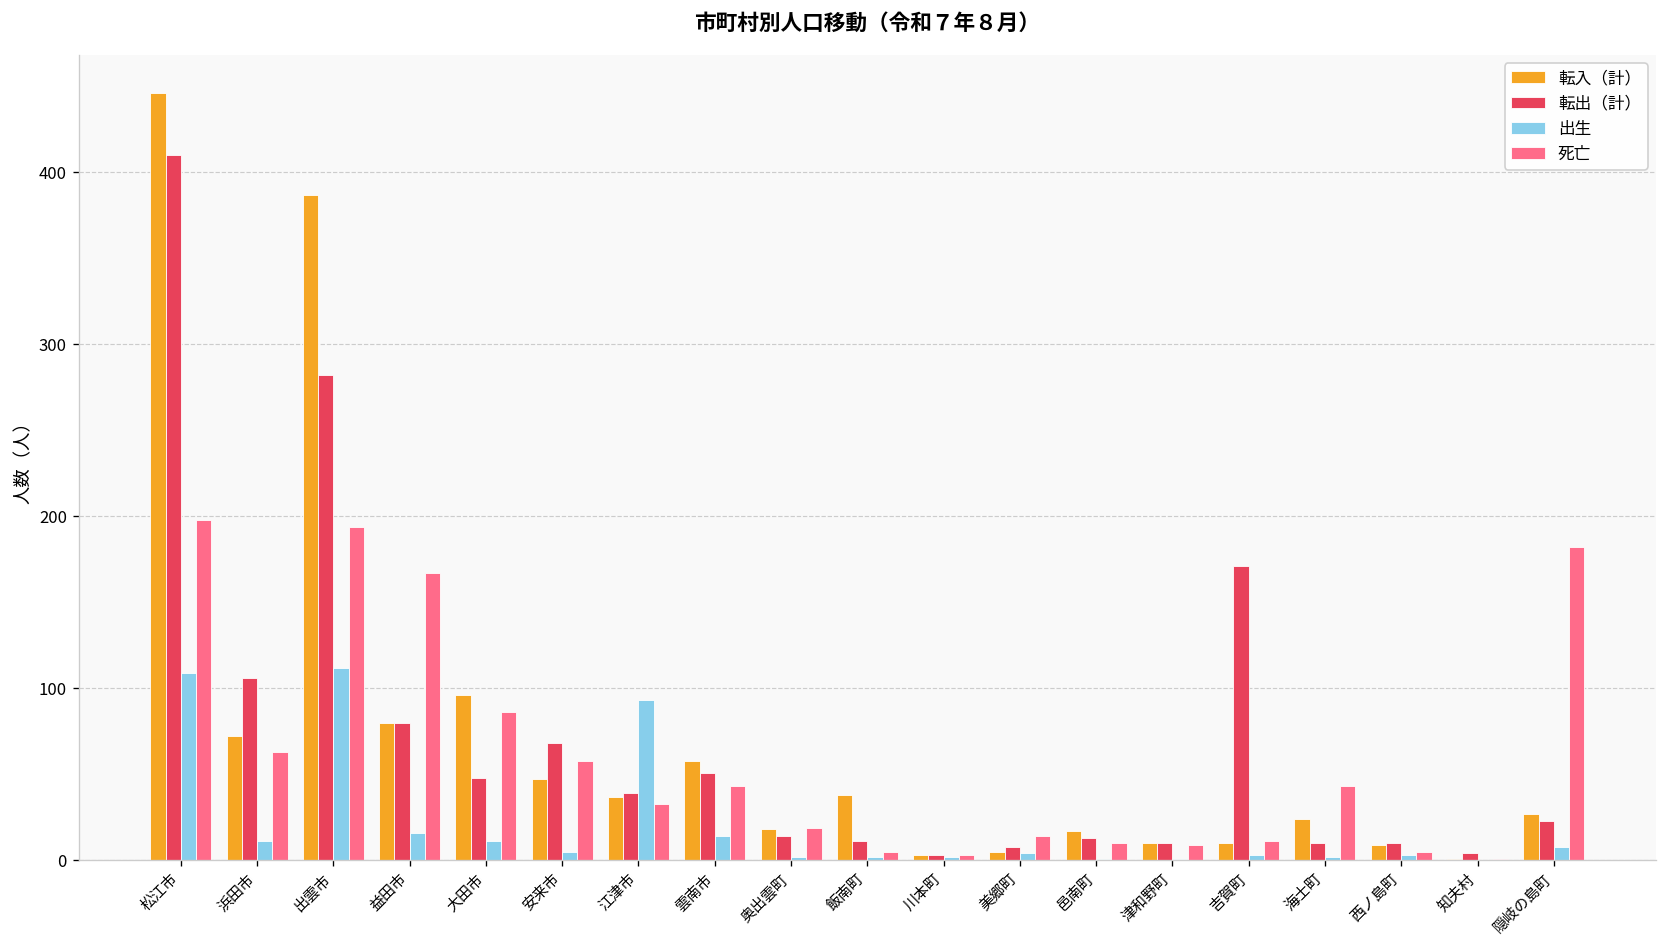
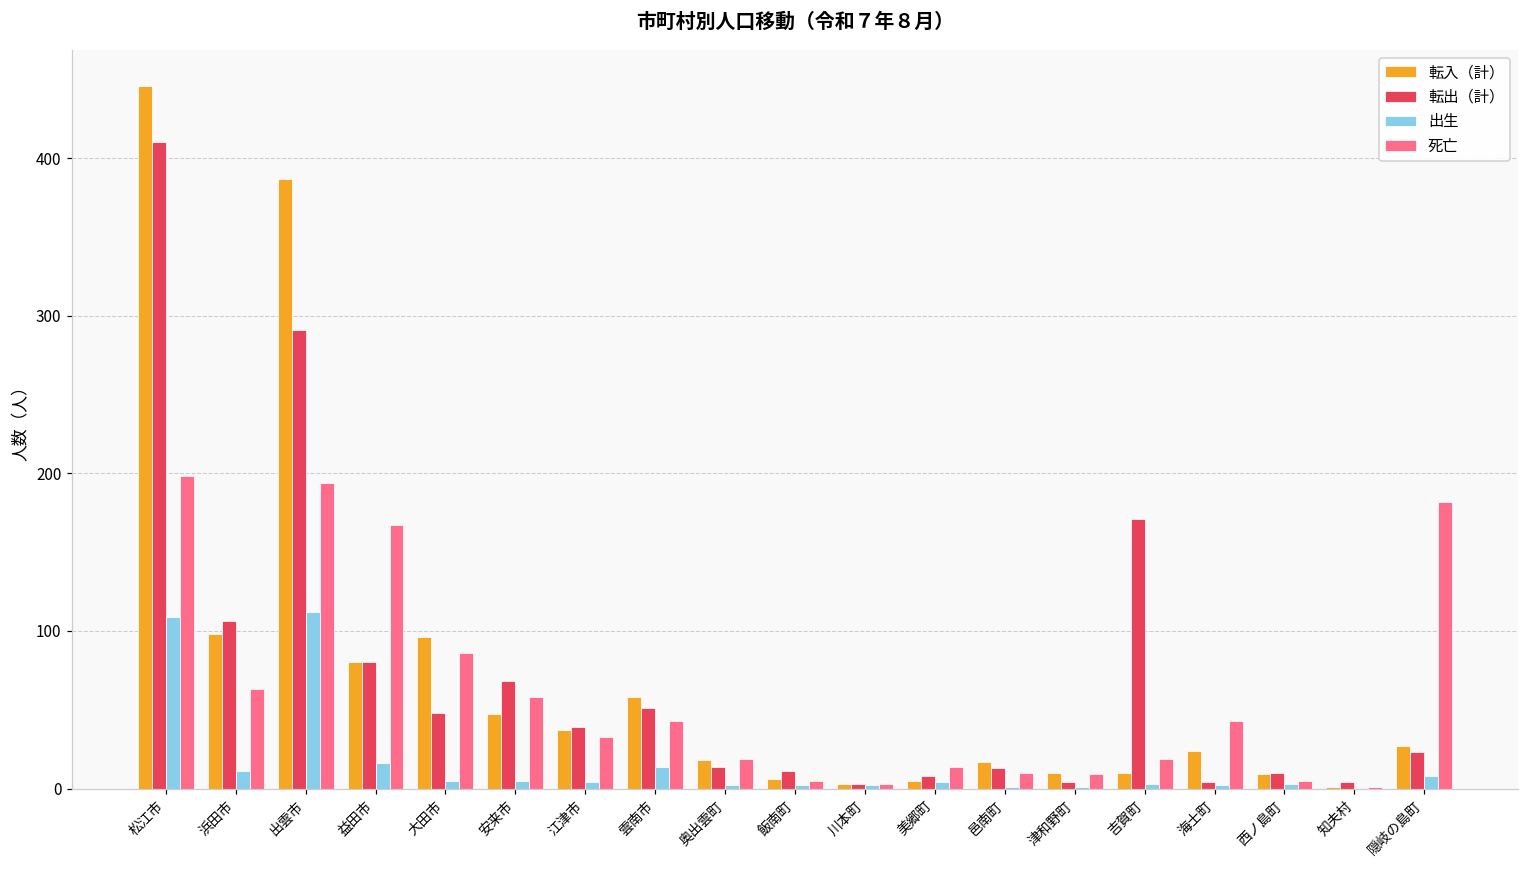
転入（計）, 浜田市: 72 -> 98
転出（計）, 出雲市: 282 -> 291
出生, 大田市: 11 -> 5
出生, 江津市: 93 -> 4
転入（計）, 飯南町: 38 -> 6
転出（計）, 津和野町: 10 -> 4
死亡, 吉賀町: 11 -> 19
転出（計）, 海士町: 10 -> 4
